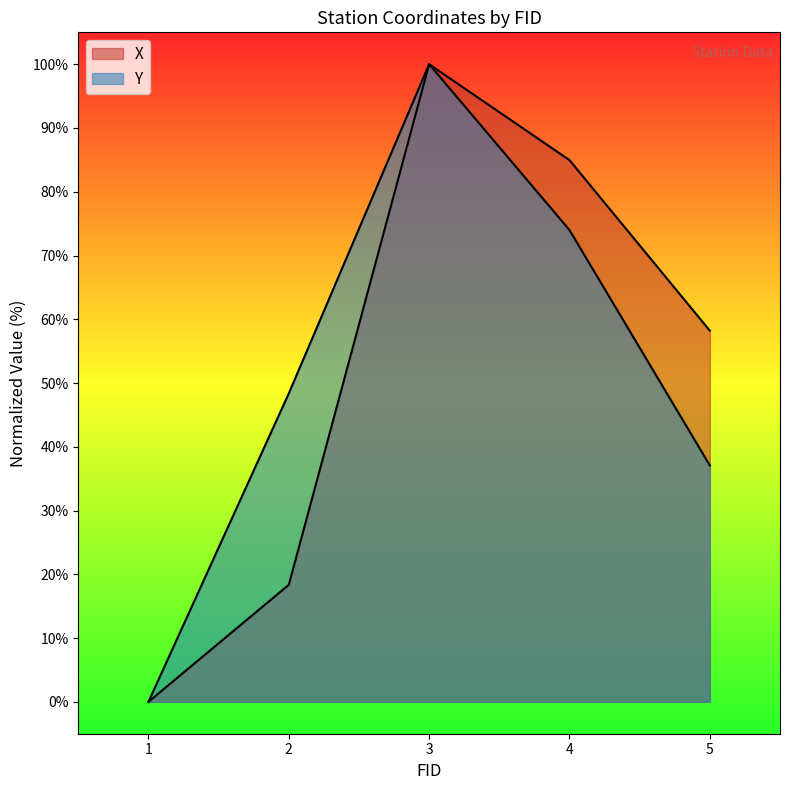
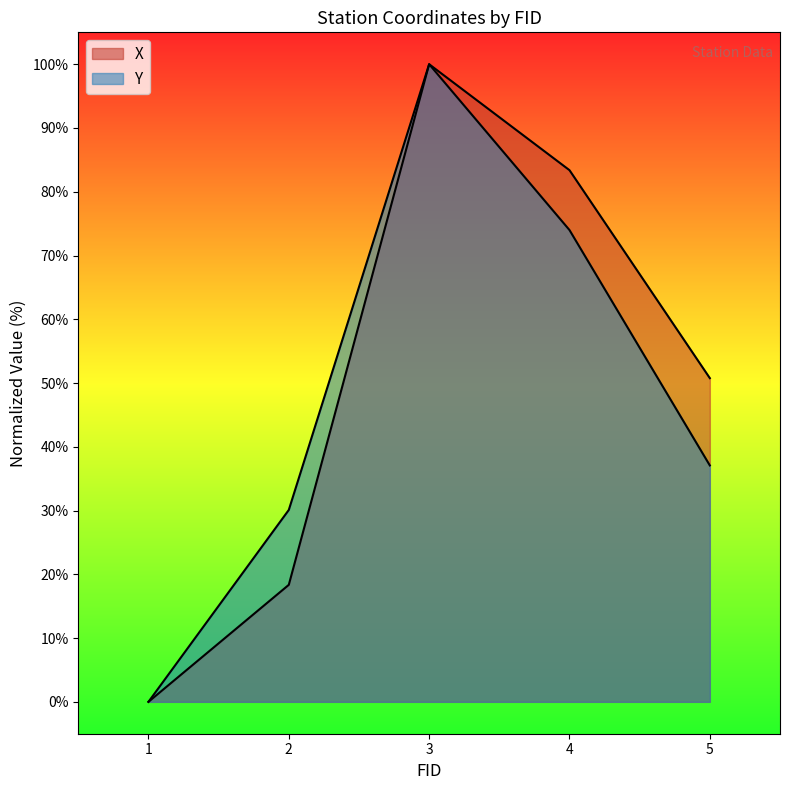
Y, 2: 48% -> 30%
X, 4: 85% -> 83%
X, 5: 58% -> 51%
